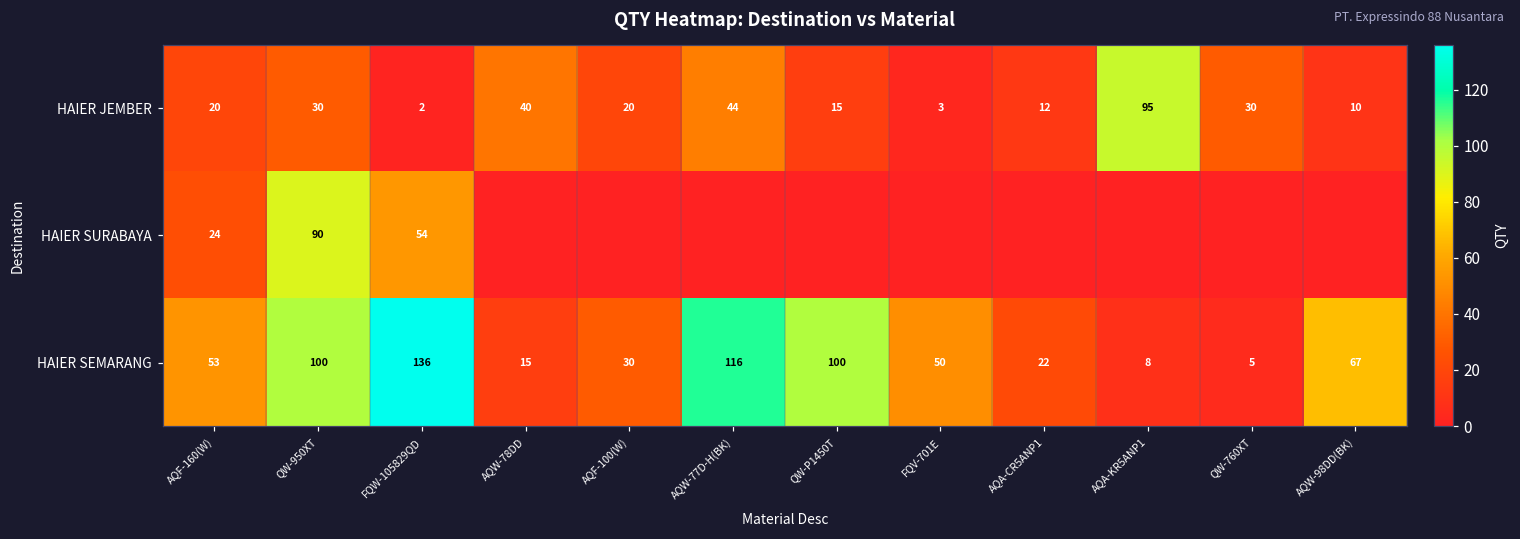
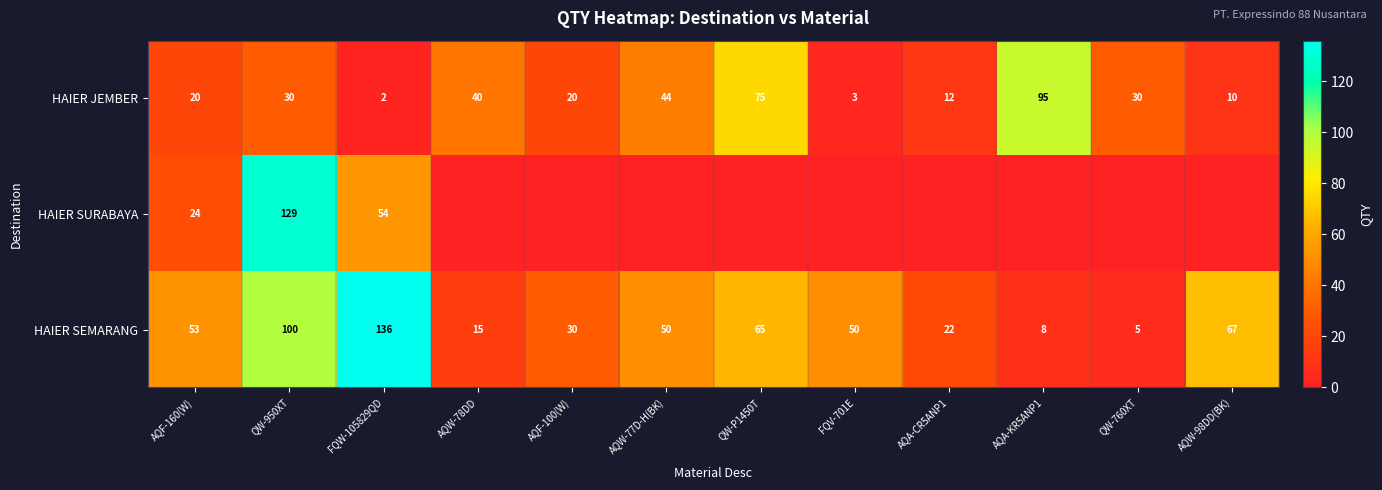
HAIER JEMBER, QW-P1450T: 15 -> 75
HAIER SURABAYA, QW-950XT: 90 -> 129
HAIER SEMARANG, AQW-77D-H(BK): 116 -> 50
HAIER SEMARANG, QW-P1450T: 100 -> 65
